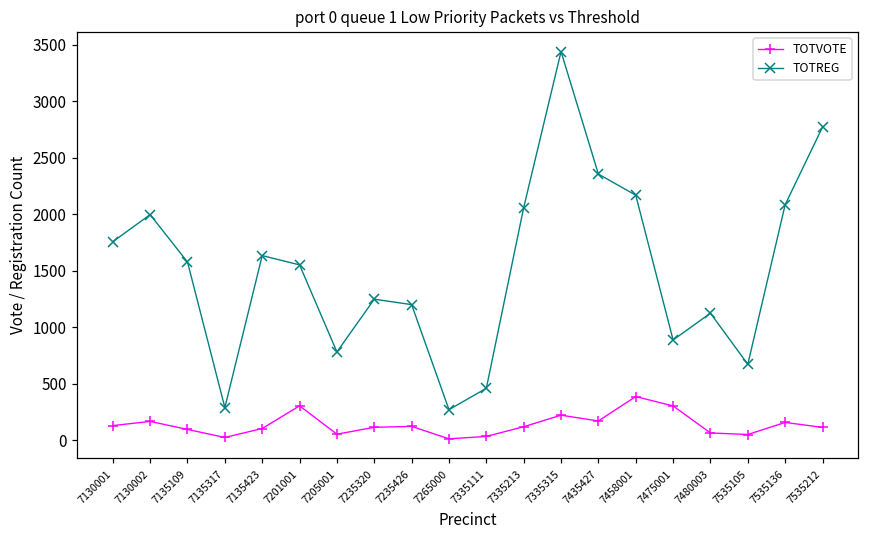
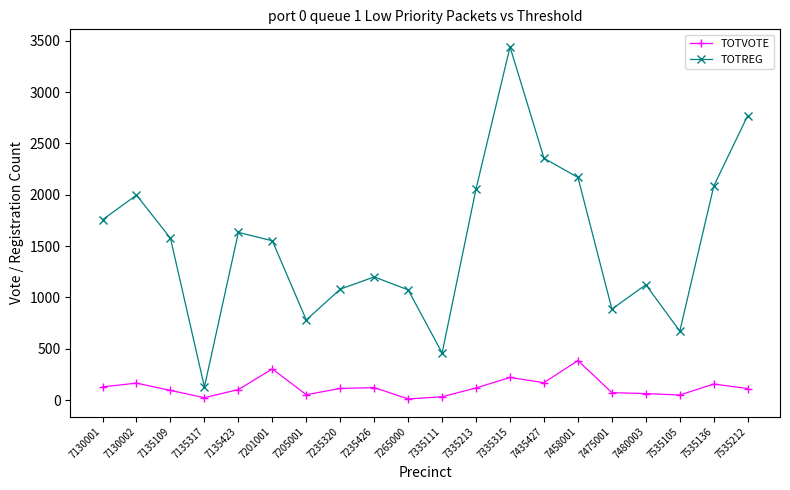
TOTREG, 7135317: 290 -> 130
TOTREG, 7235320: 1250 -> 1080
TOTREG, 7265000: 270 -> 1070
TOTVOTE, 7475001: 300 -> 70
